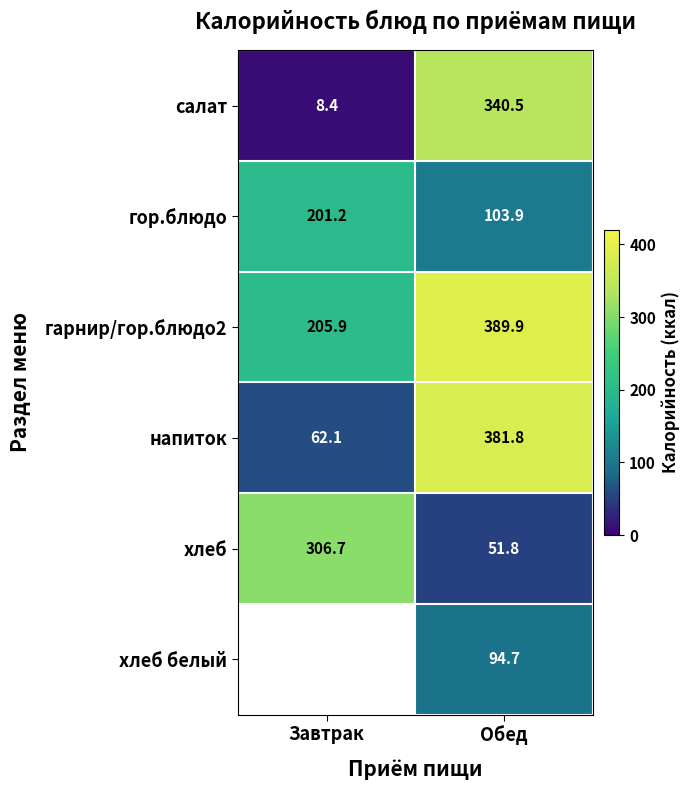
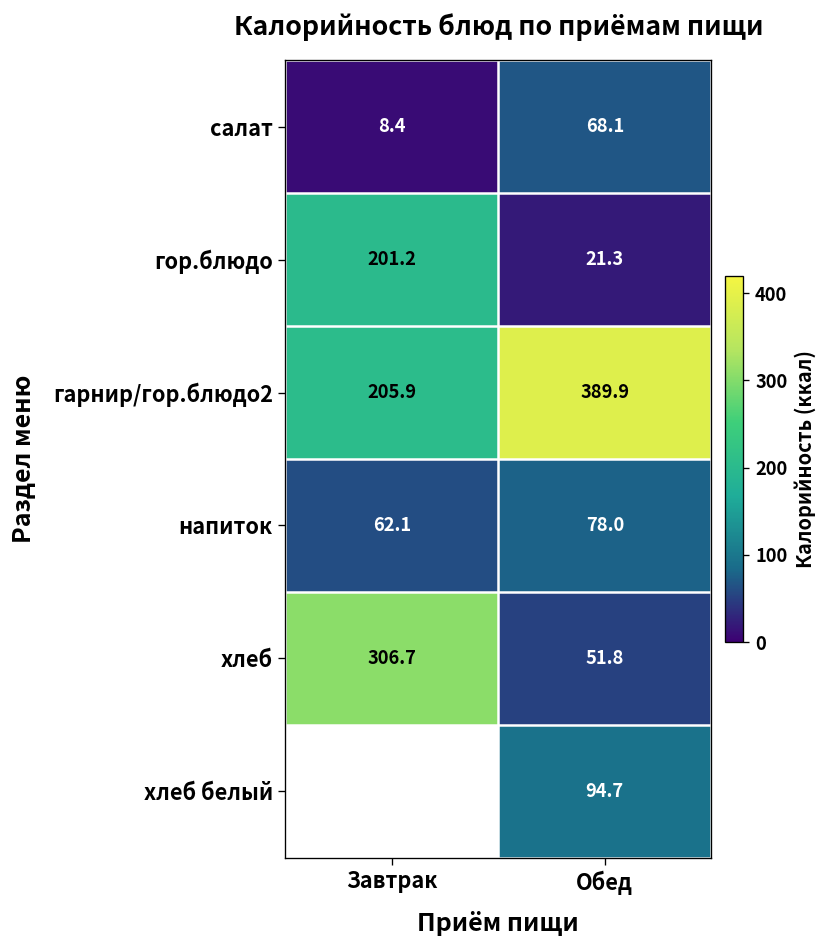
салат, Обед: 340.5 -> 68.1
гор.блюдо, Обед: 103.9 -> 21.3
напиток, Обед: 381.8 -> 78.0
